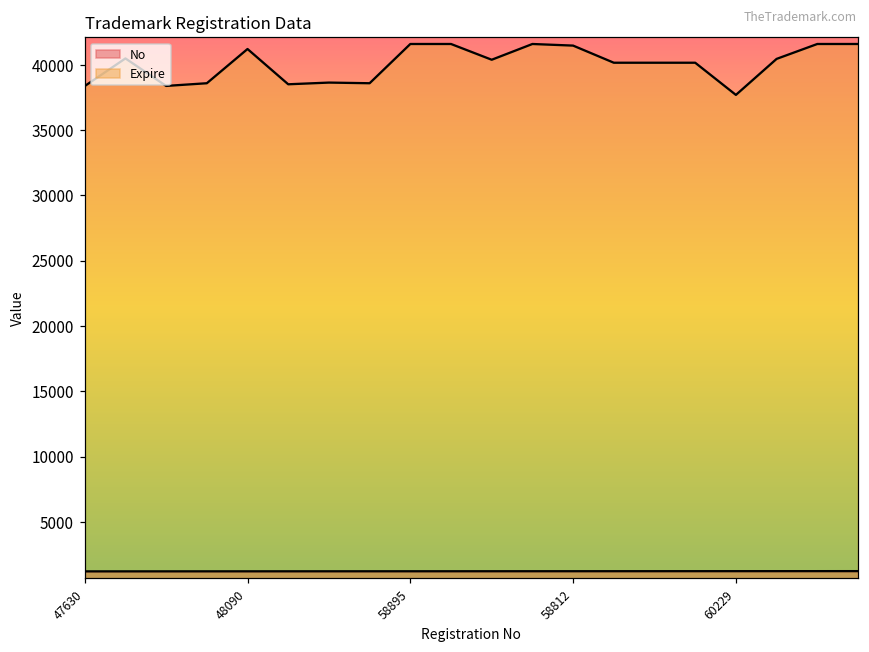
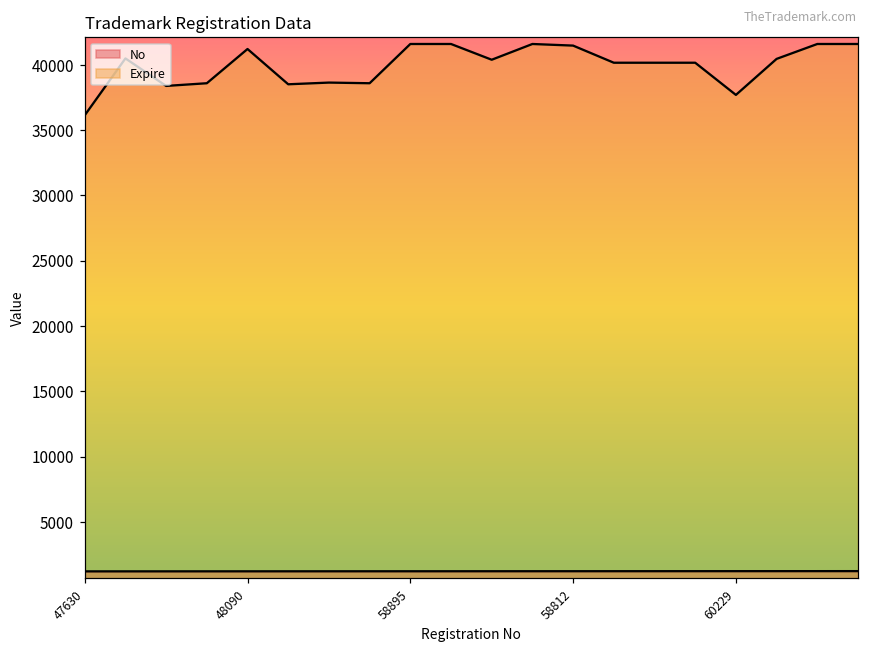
Expire, 47630: 38400 -> 36100
